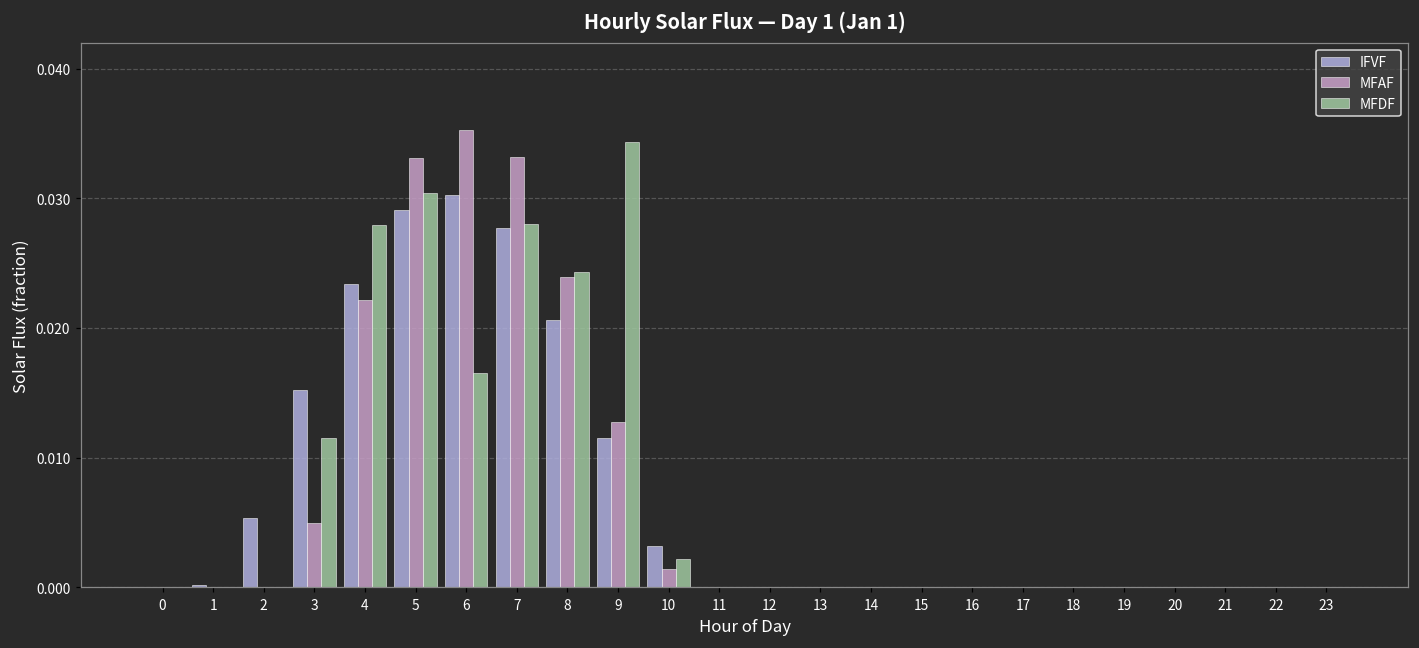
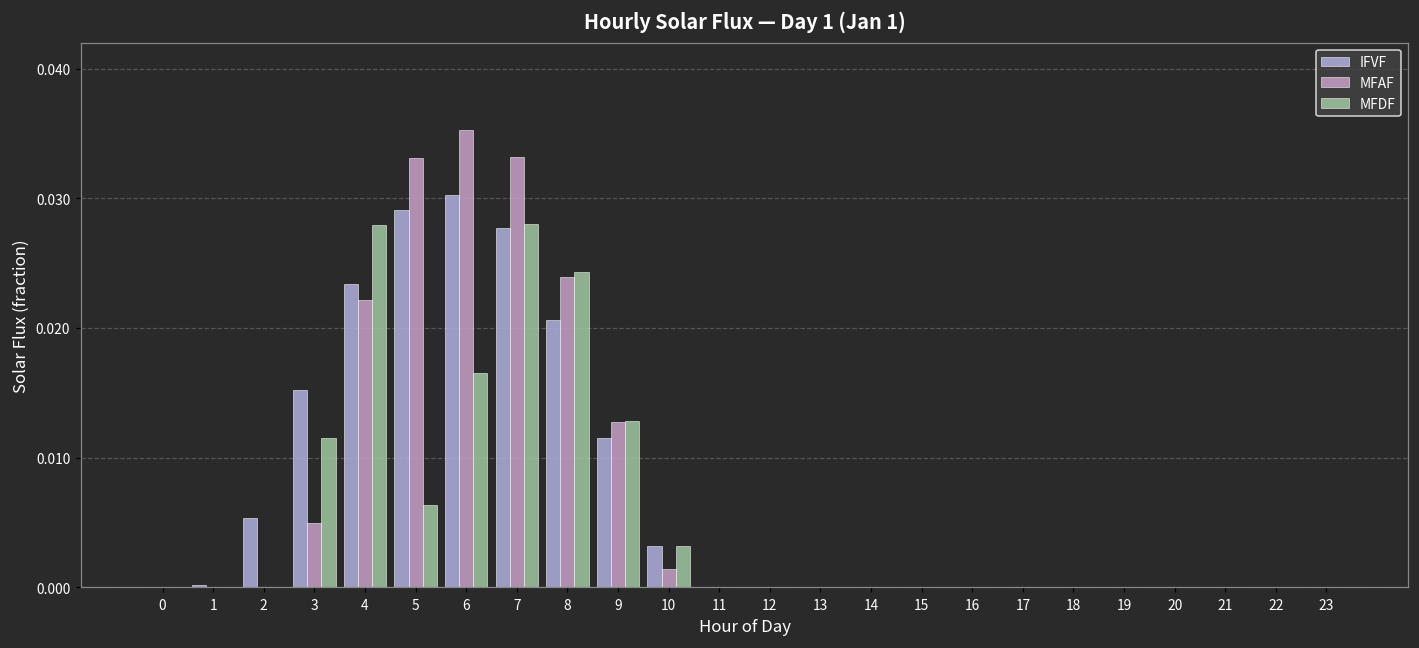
MFDF, 5: 0.0304 -> 0.0063
MFDF, 9: 0.0344 -> 0.0128
MFDF, 10: 0.0021 -> 0.0031
